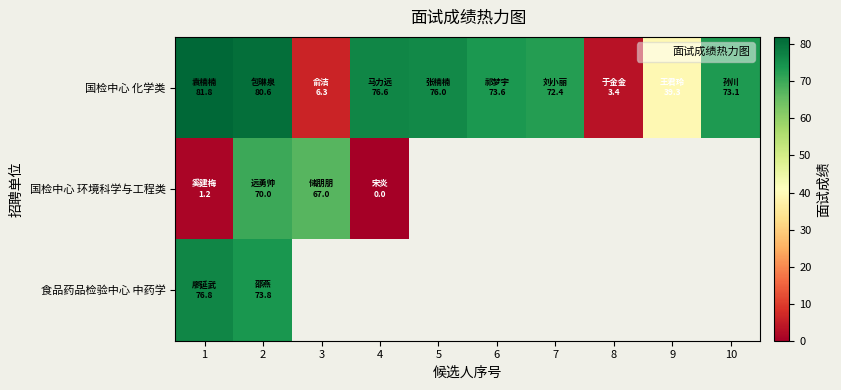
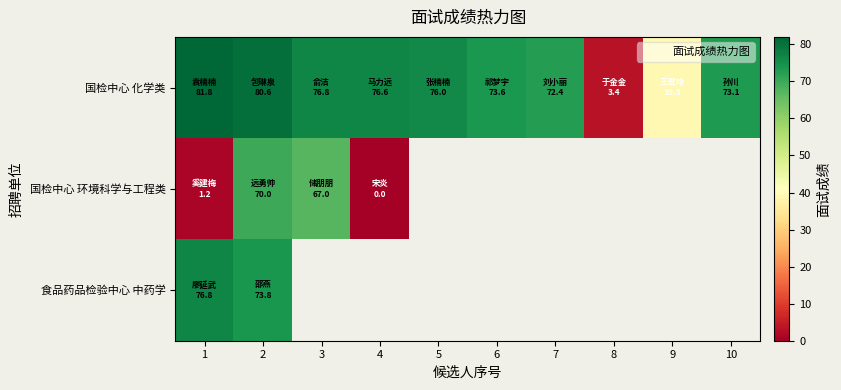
国检中心 化学类, 3: 6.3 -> 76.8
